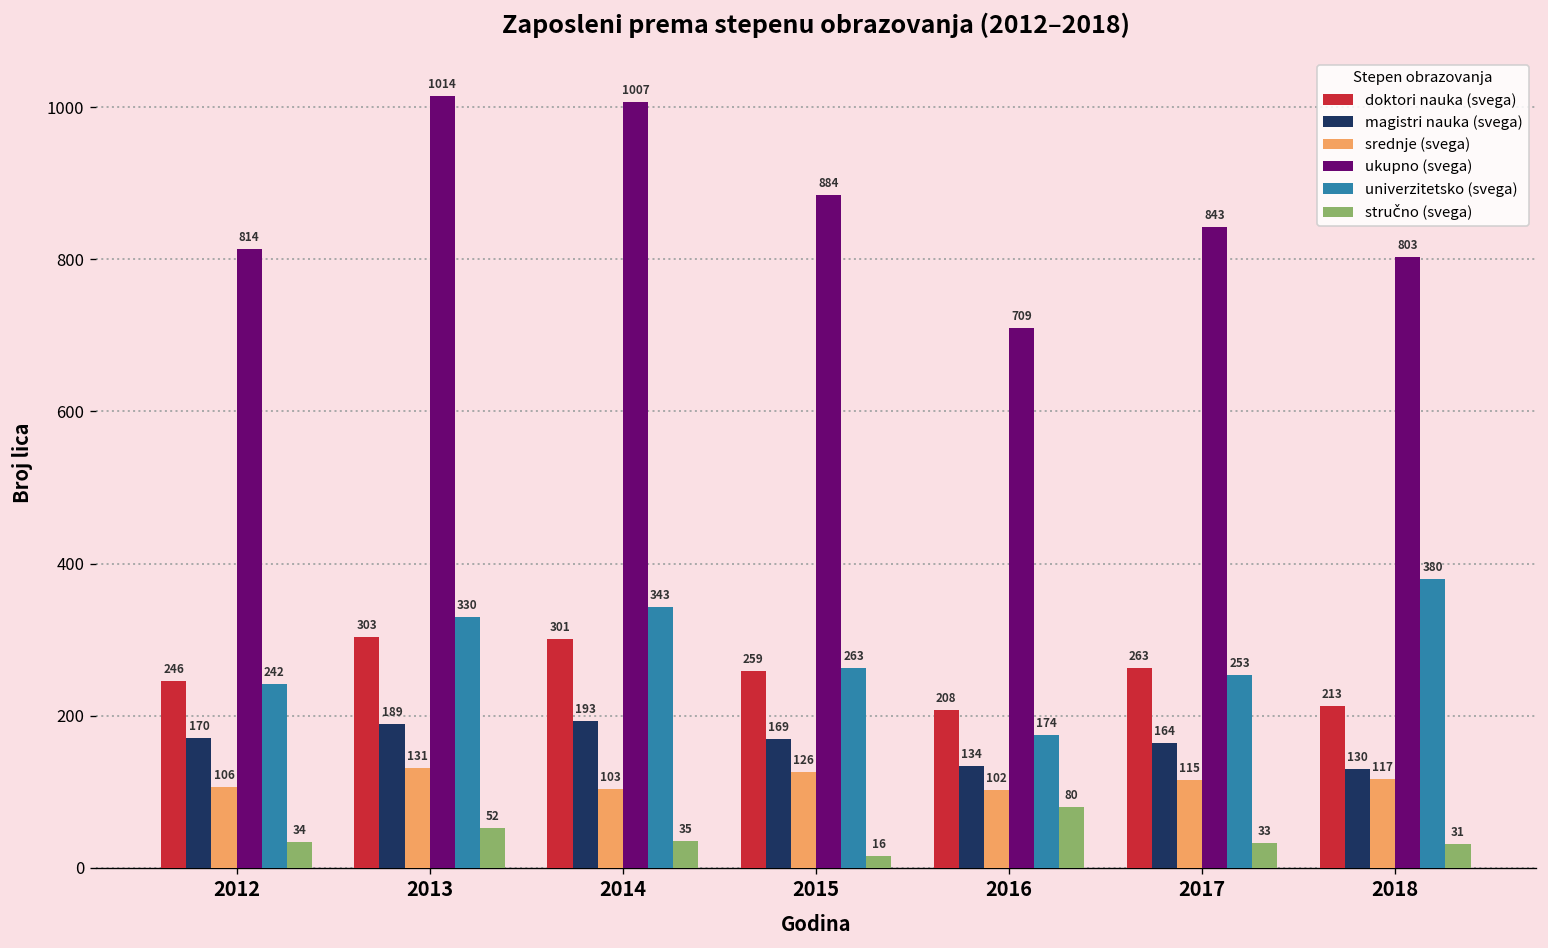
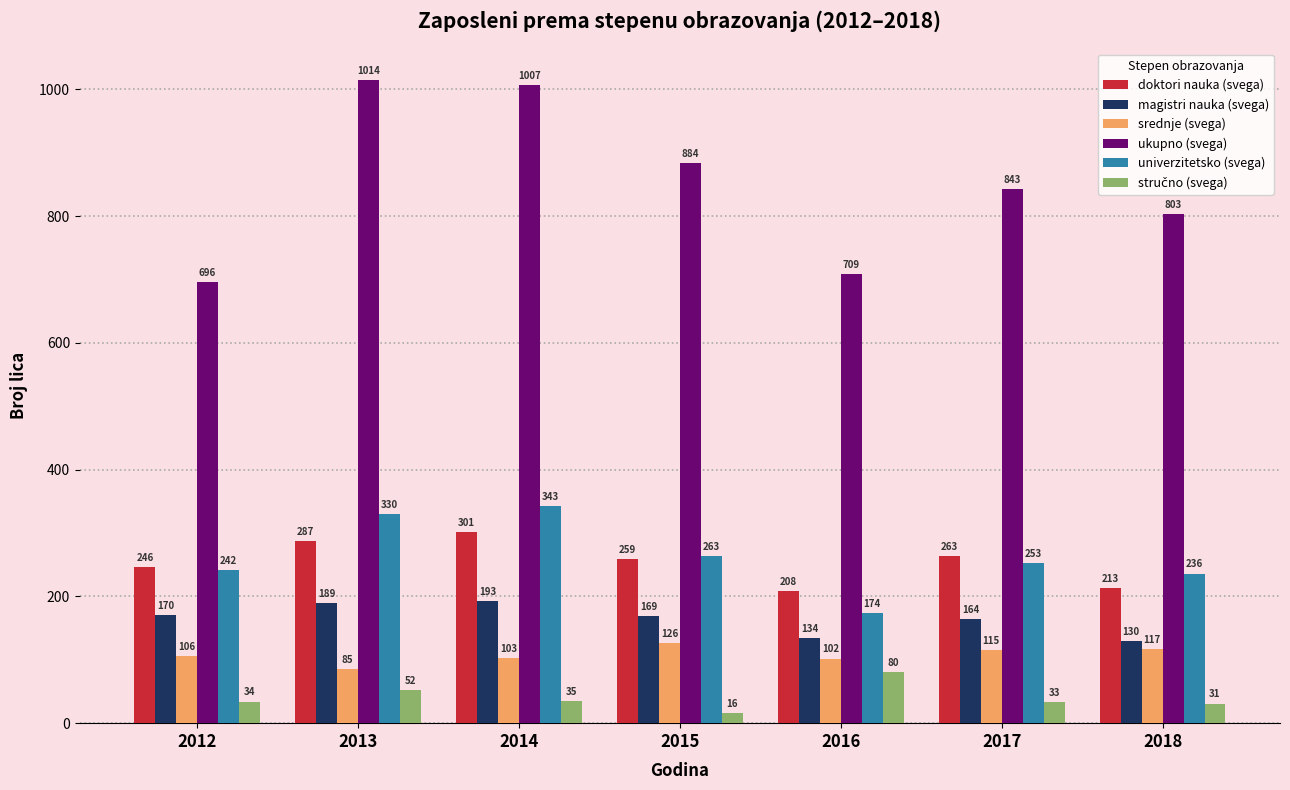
ukupno (svega), 2012: 814 -> 696
doktori nauka (svega), 2013: 303 -> 287
srednje (svega), 2013: 131 -> 85
univerzitetsko (svega), 2018: 380 -> 236
